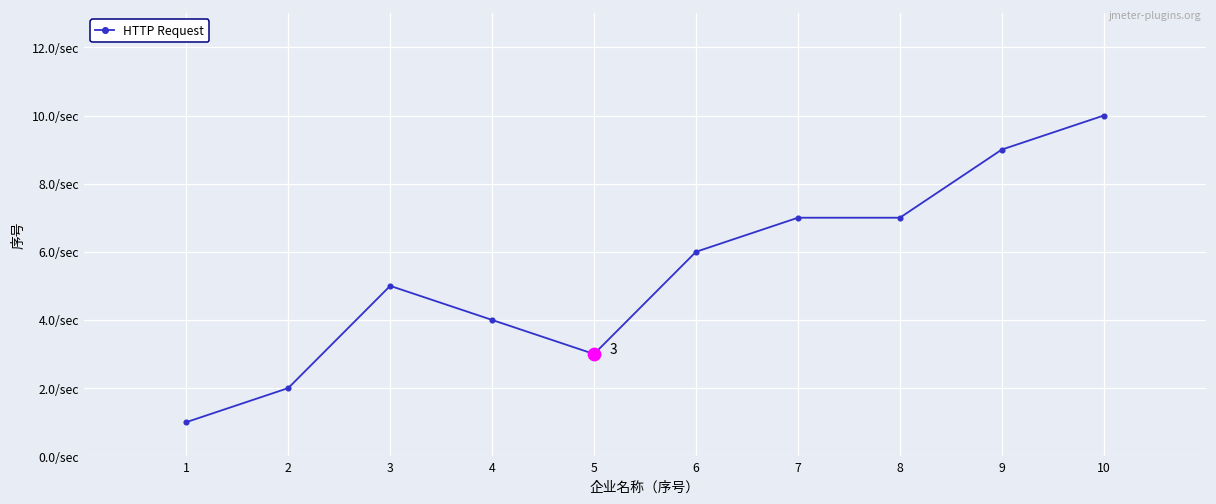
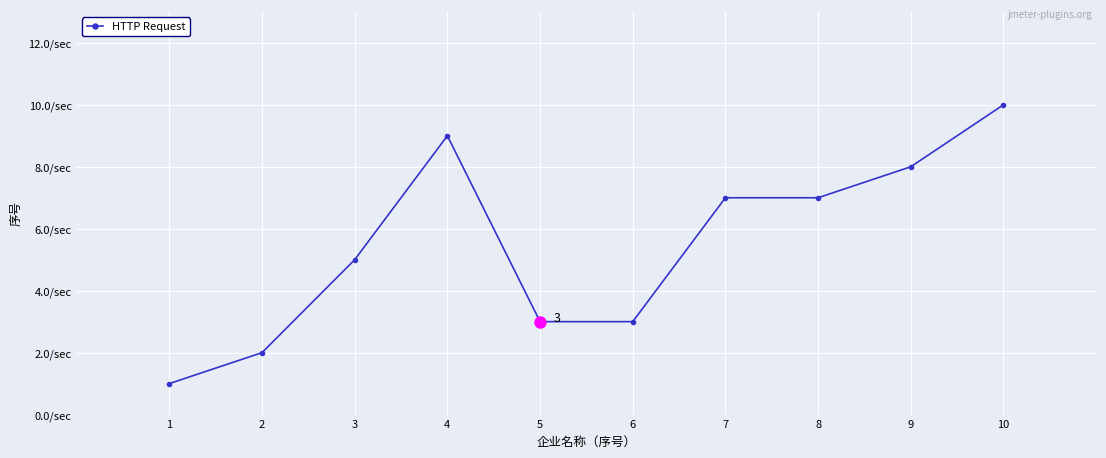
HTTP Request, 4: 4/sec -> 9/sec
HTTP Request, 6: 6/sec -> 3/sec
HTTP Request, 9: 9/sec -> 8/sec
